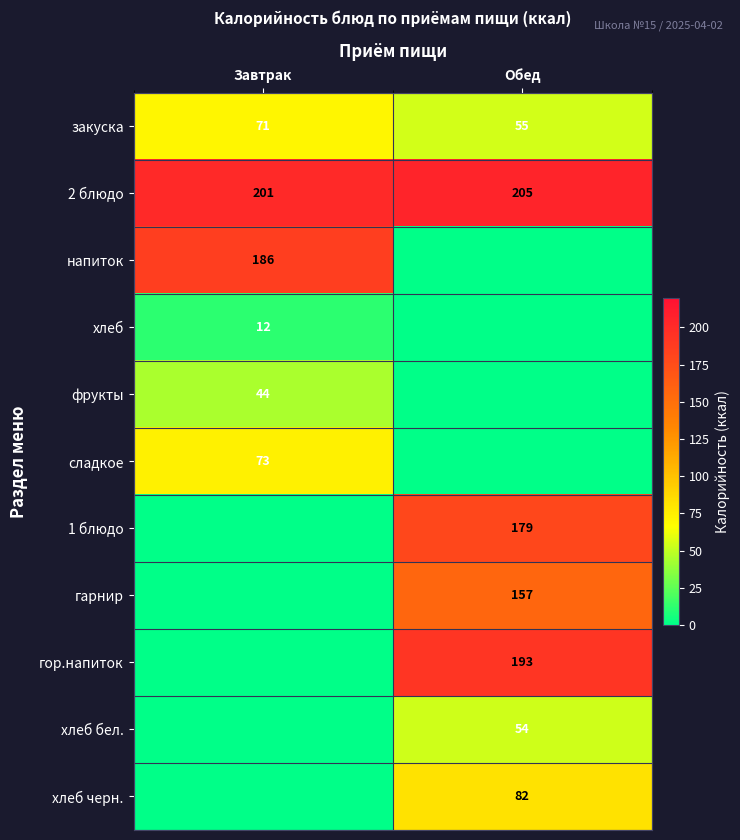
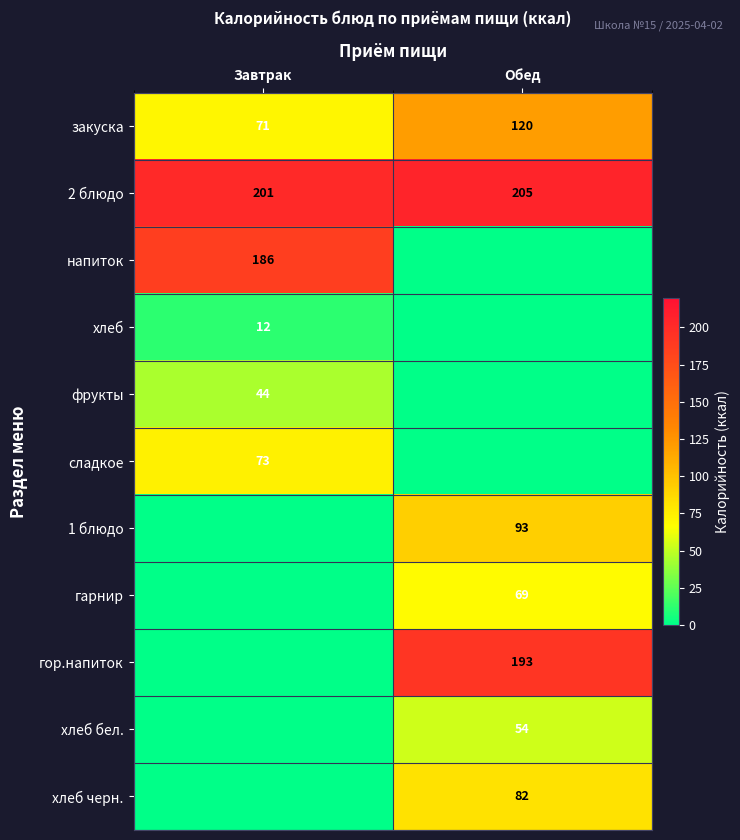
закуска, Обед: 55 -> 120
1 блюдо, Обед: 179 -> 93
гарнир, Обед: 157 -> 69
